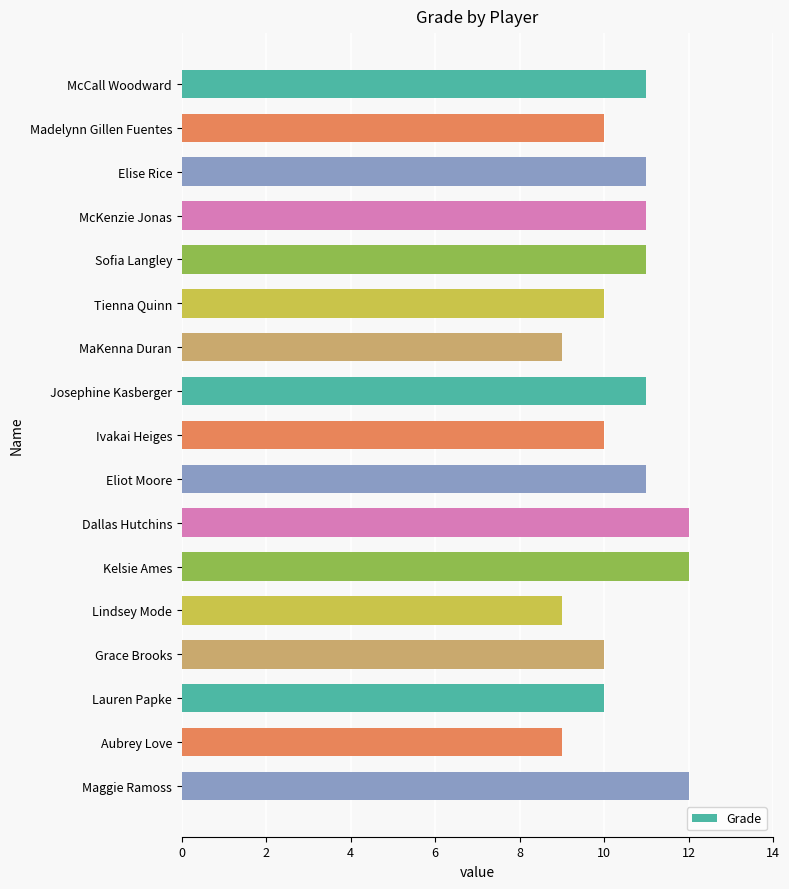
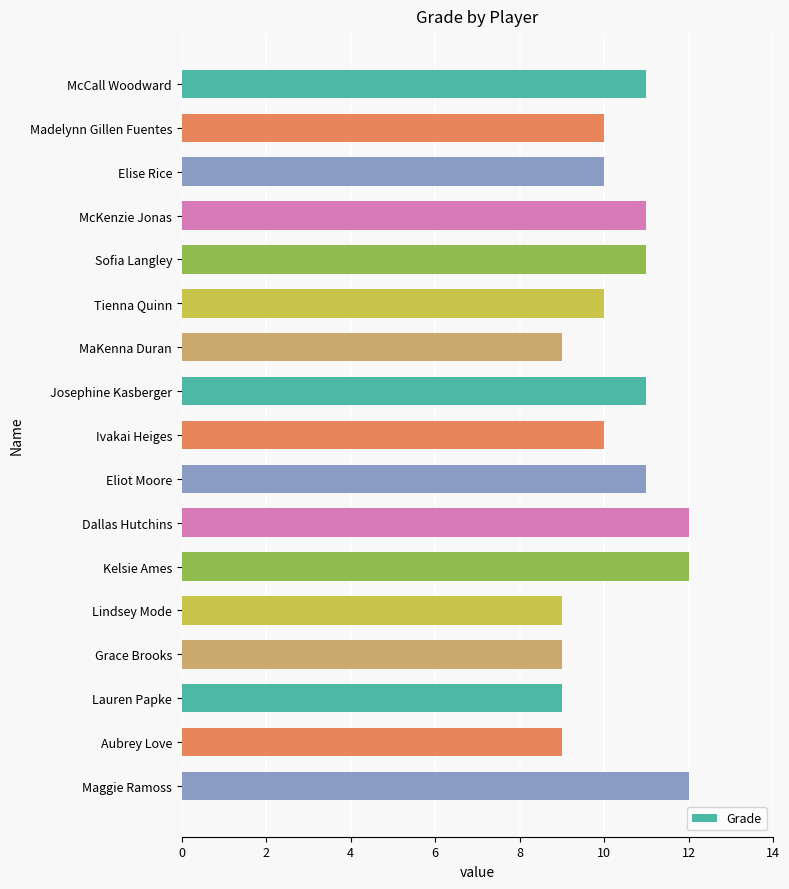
Elise Rice: 11 -> 10
Grace Brooks: 10 -> 9
Lauren Papke: 10 -> 9
